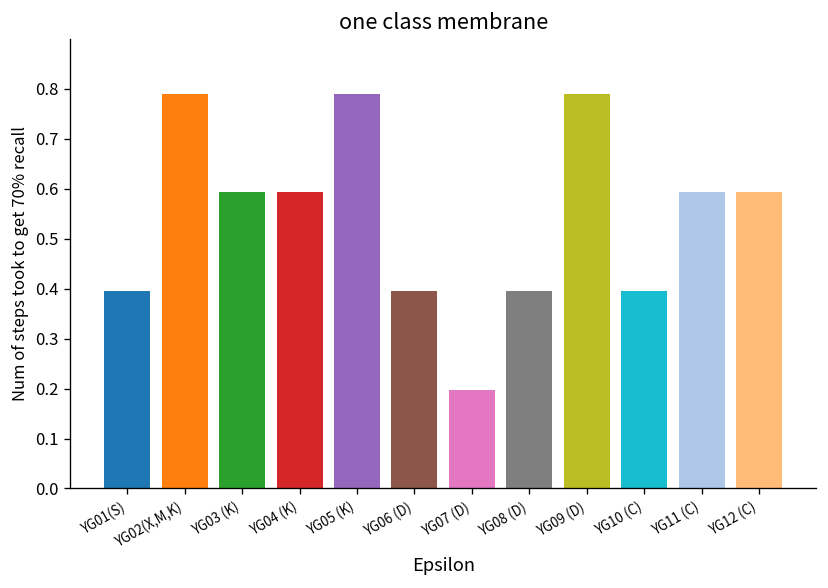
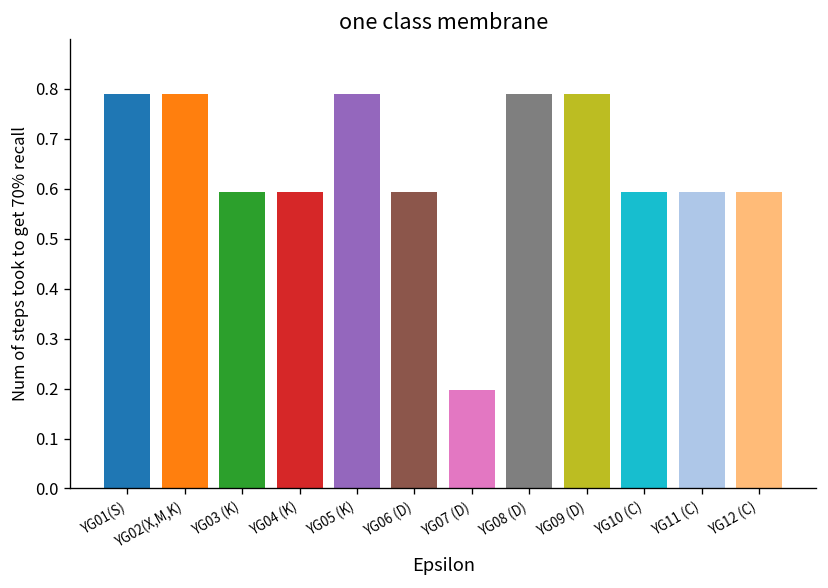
YG01(S): 0.40 -> 0.79
YG06 (D): 0.40 -> 0.59
YG08 (D): 0.40 -> 0.79
YG10 (C): 0.40 -> 0.59
